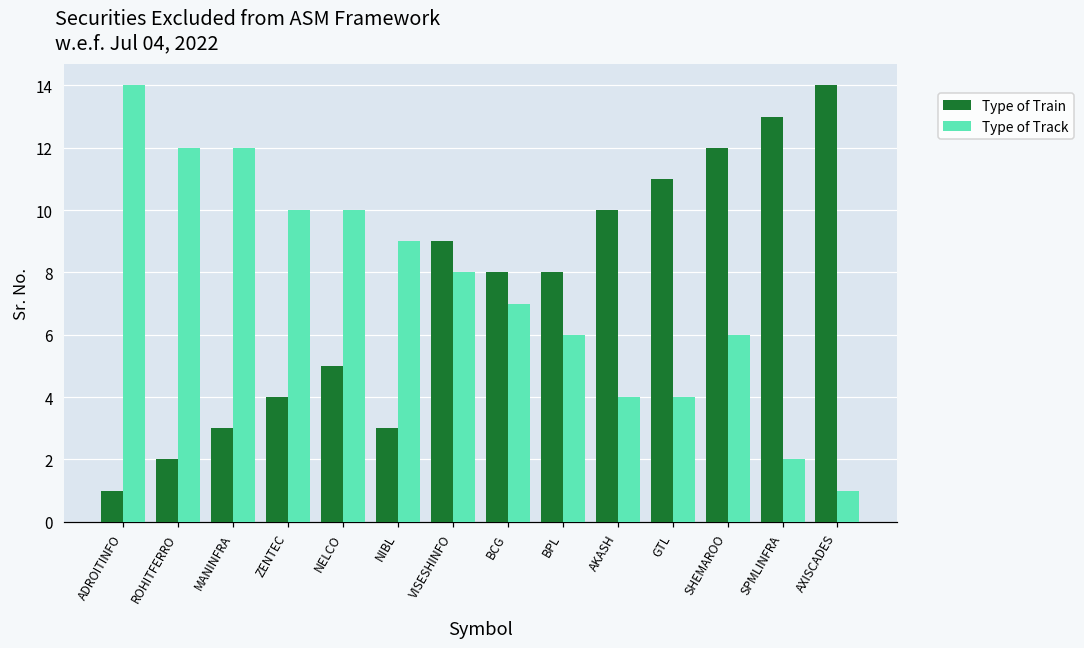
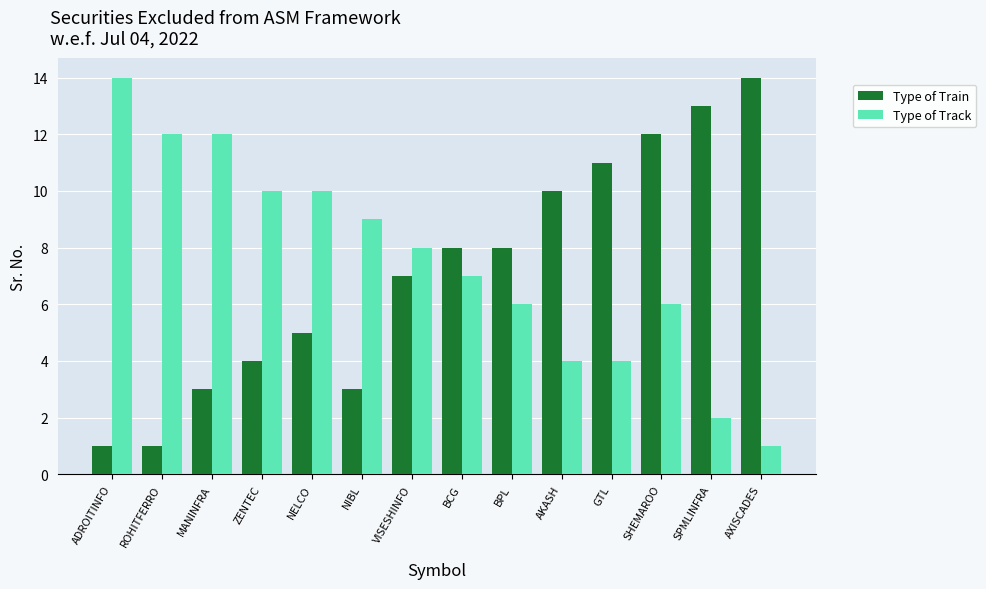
Type of Train, ROHITFERRO: 2 -> 1
Type of Train, VISESHINFO: 9 -> 7
